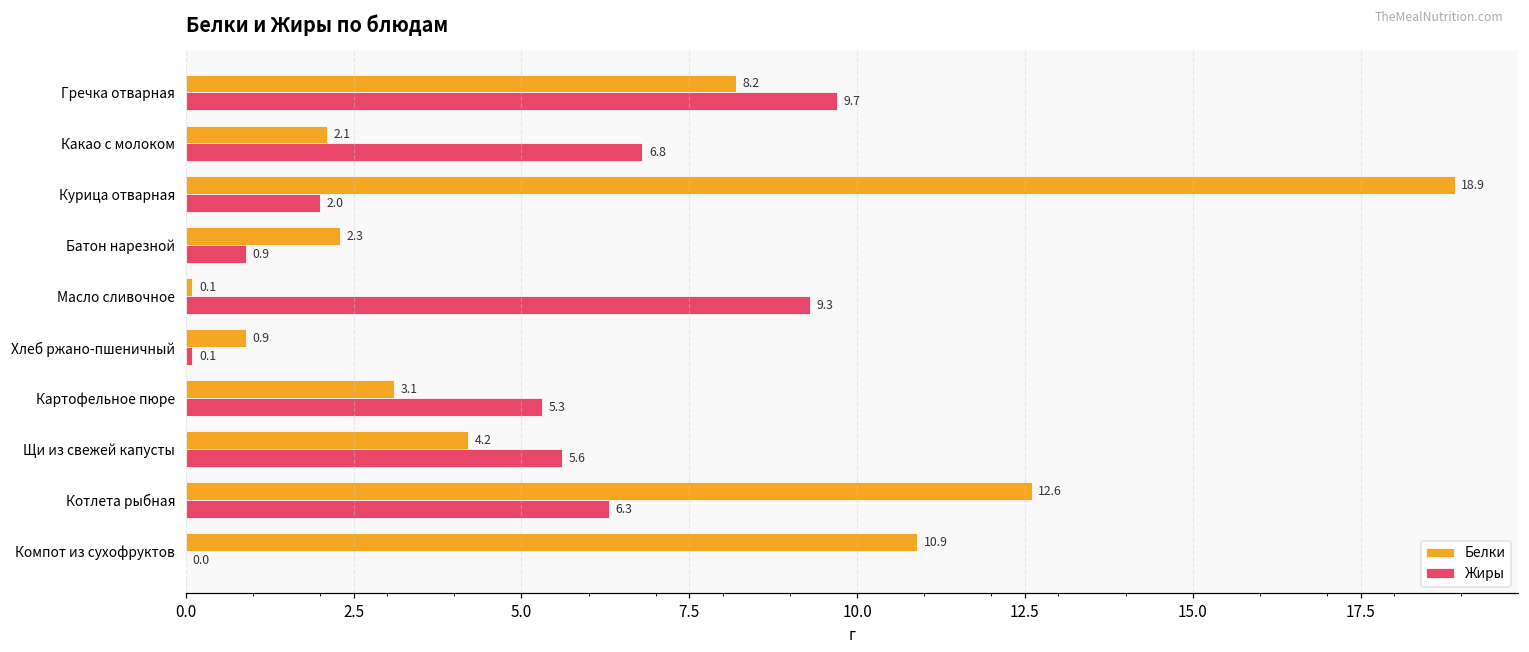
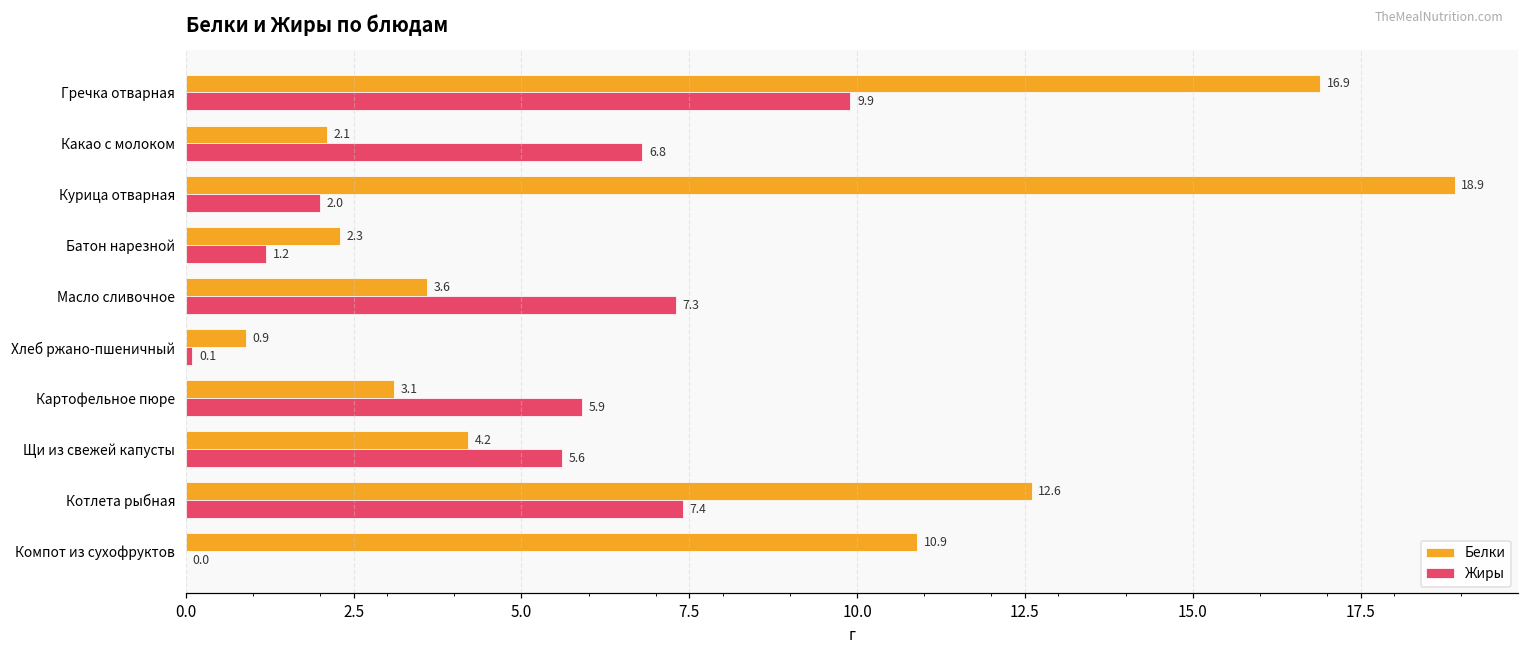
Белки, Гречка отварная: 8.2 -> 16.9
Жиры, Гречка отварная: 9.7 -> 9.9
Жиры, Батон нарезной: 0.9 -> 1.2
Белки, Масло сливочное: 0.1 -> 3.6
Жиры, Масло сливочное: 9.3 -> 7.3
Жиры, Картофельное пюре: 5.3 -> 5.9
Жиры, Котлета рыбная: 6.3 -> 7.4
